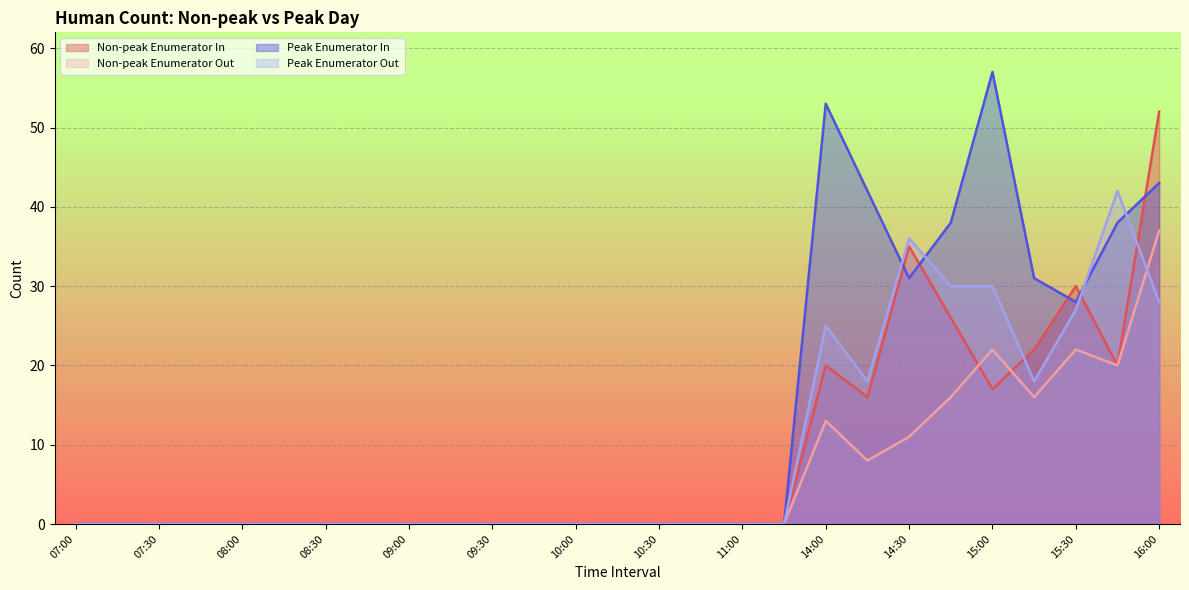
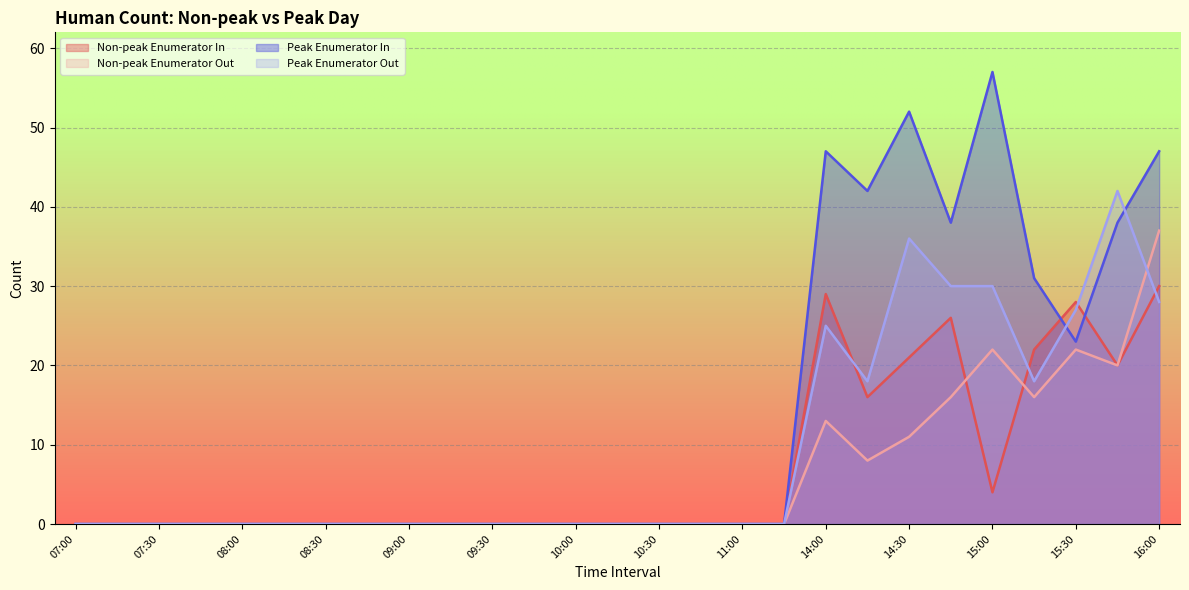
Non-peak Enumerator In, 14:00: 20 -> 29
Peak Enumerator In, 14:00: 53 -> 47
Non-peak Enumerator In, 14:30: 35 -> 21
Peak Enumerator In, 14:30: 31 -> 52
Non-peak Enumerator In, 15:00: 17 -> 4
Non-peak Enumerator In, 15:30: 30 -> 28
Peak Enumerator In, 15:30: 28 -> 23
Non-peak Enumerator In, 16:00: 52 -> 30
Peak Enumerator In, 16:00: 43 -> 47
